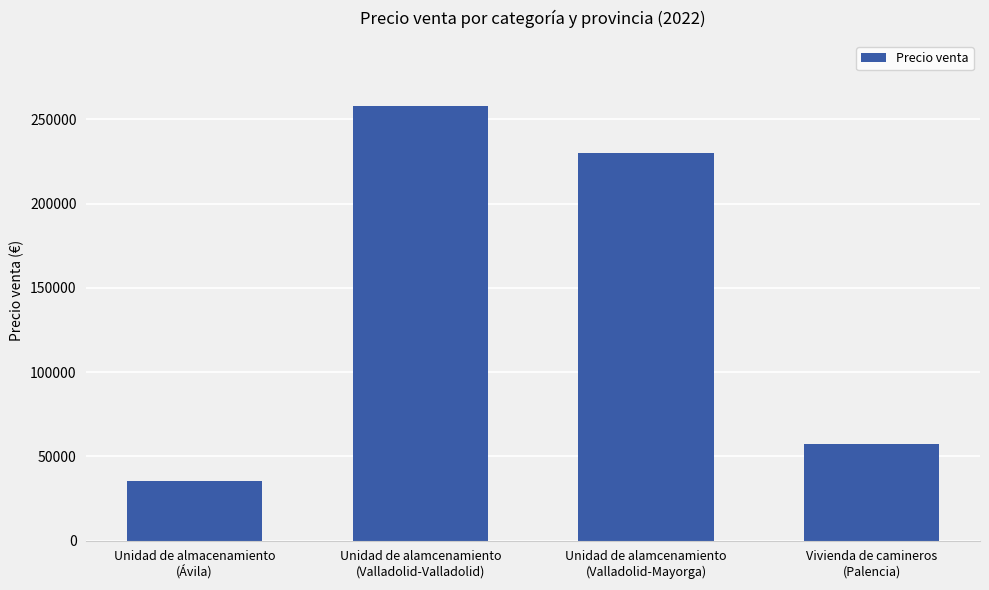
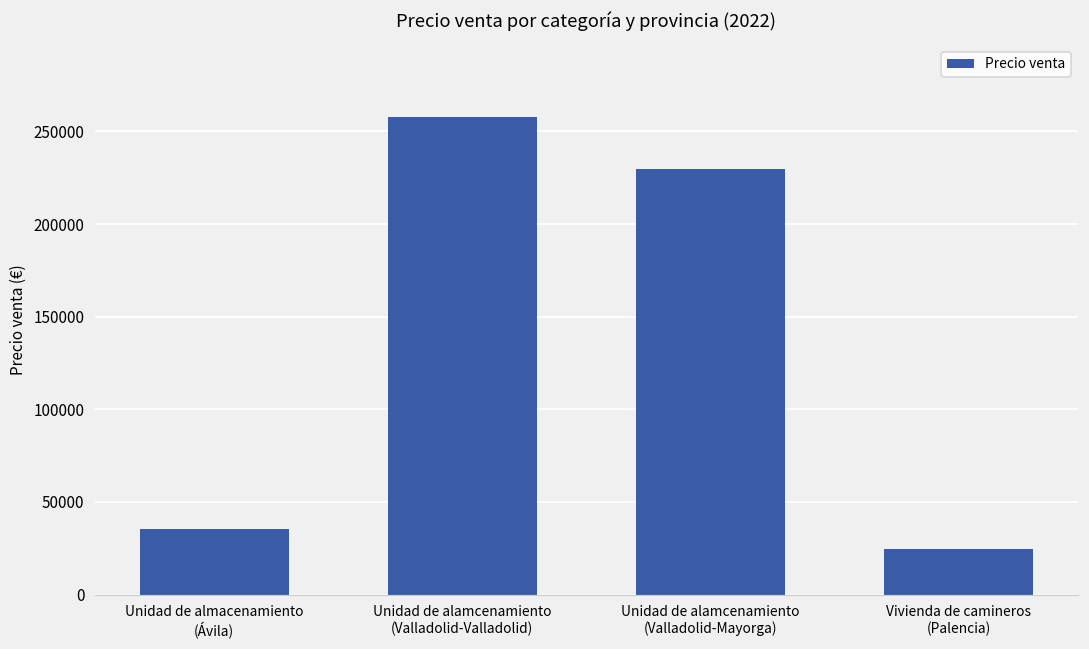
Vivienda de camineros (Palencia): 57000 -> 25000
